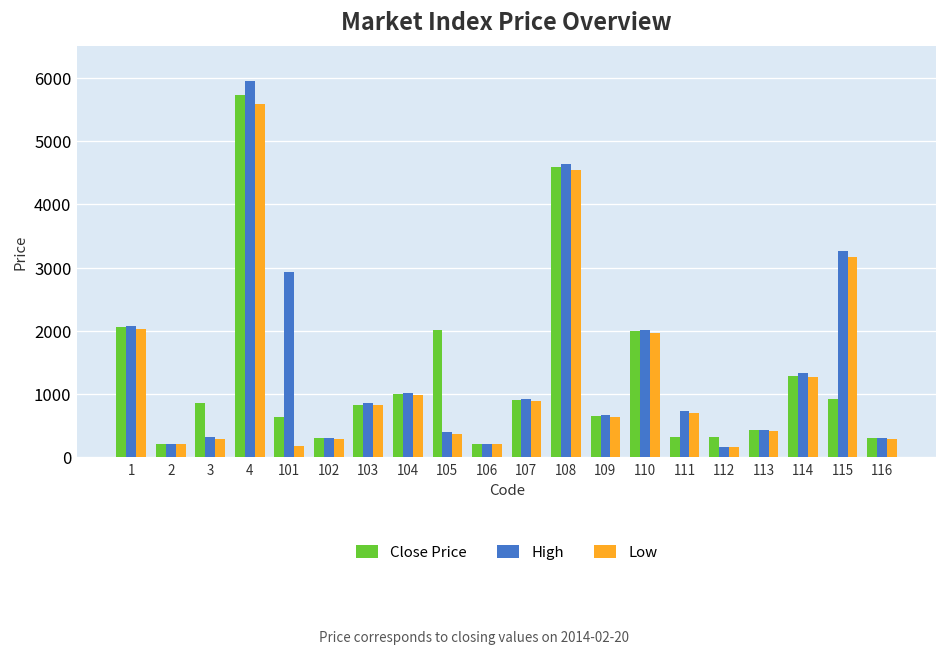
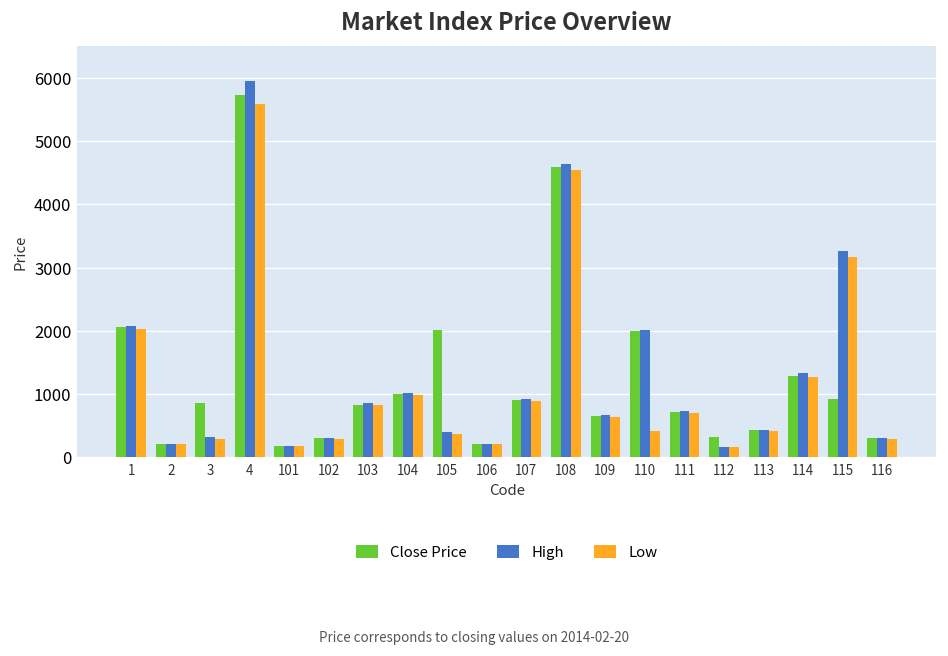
Close Price, 101: 600 -> 200
High, 101: 2900 -> 200
Low, 110: 2000 -> 400
Close Price, 111: 300 -> 700
